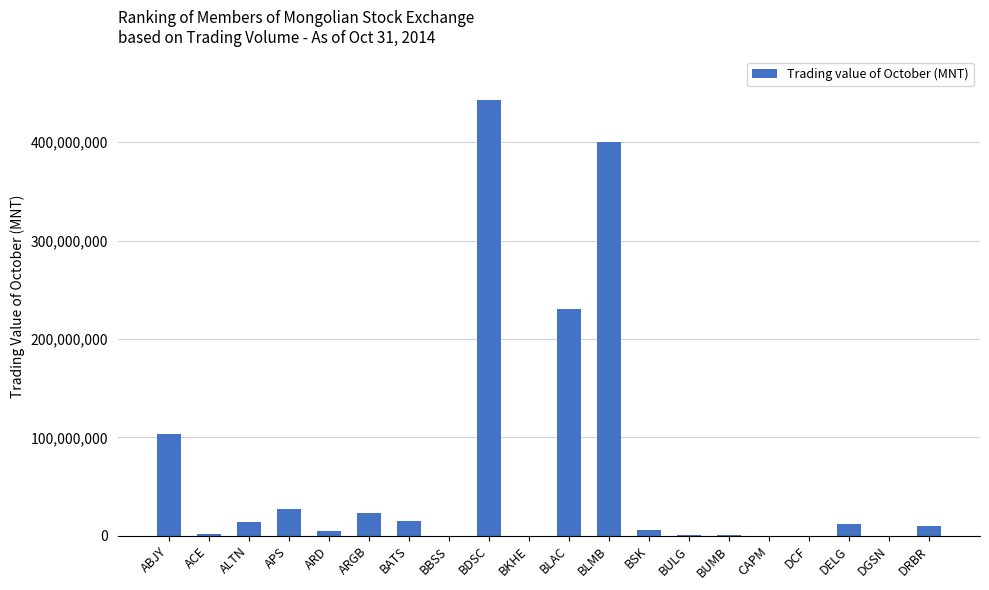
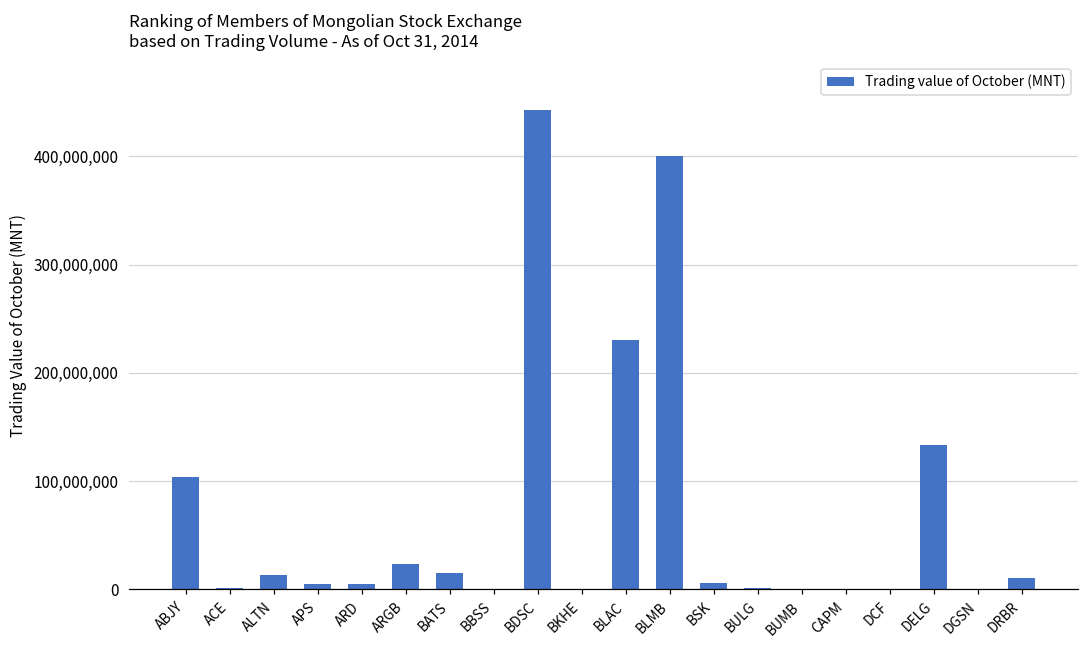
APS: 30,000,000 -> 10,000,000
DELG: 10,000,000 -> 130,000,000
